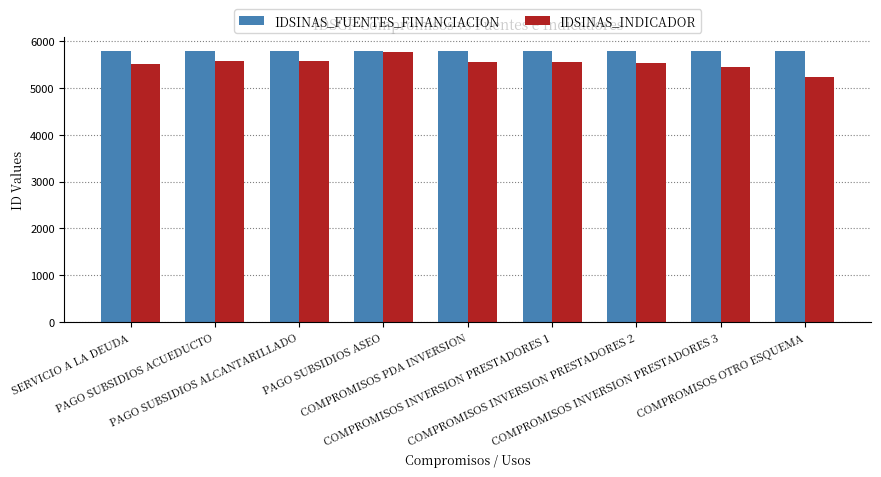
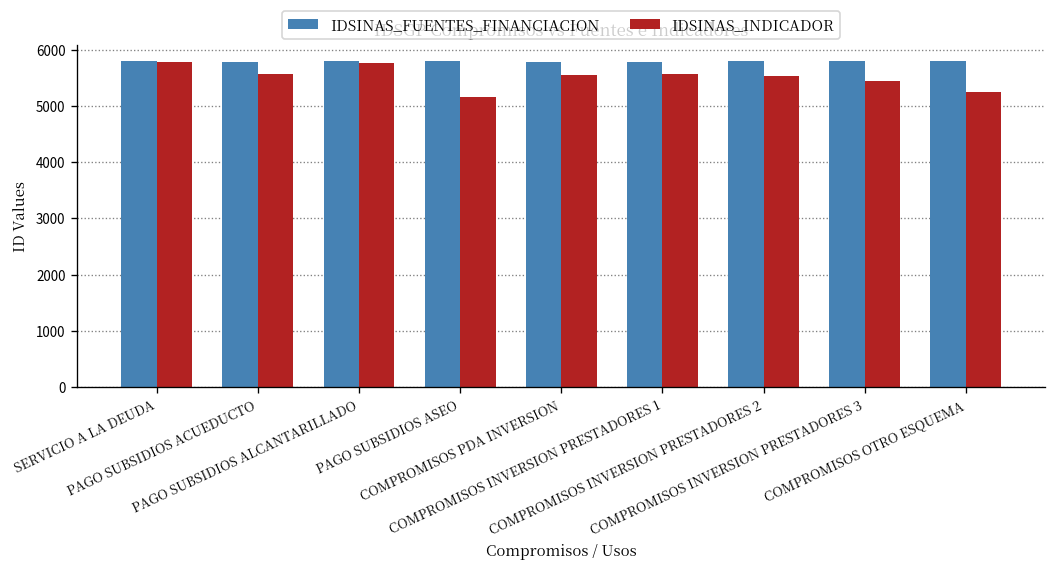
IDSINAS_INDICADOR, SERVICIO A LA DEUDA: 5500 -> 5800
IDSINAS_INDICADOR, PAGO SUBSIDIOS ALCANTARILLADO: 5600 -> 5800
IDSINAS_INDICADOR, PAGO SUBSIDIOS ASEO: 5800 -> 5200
